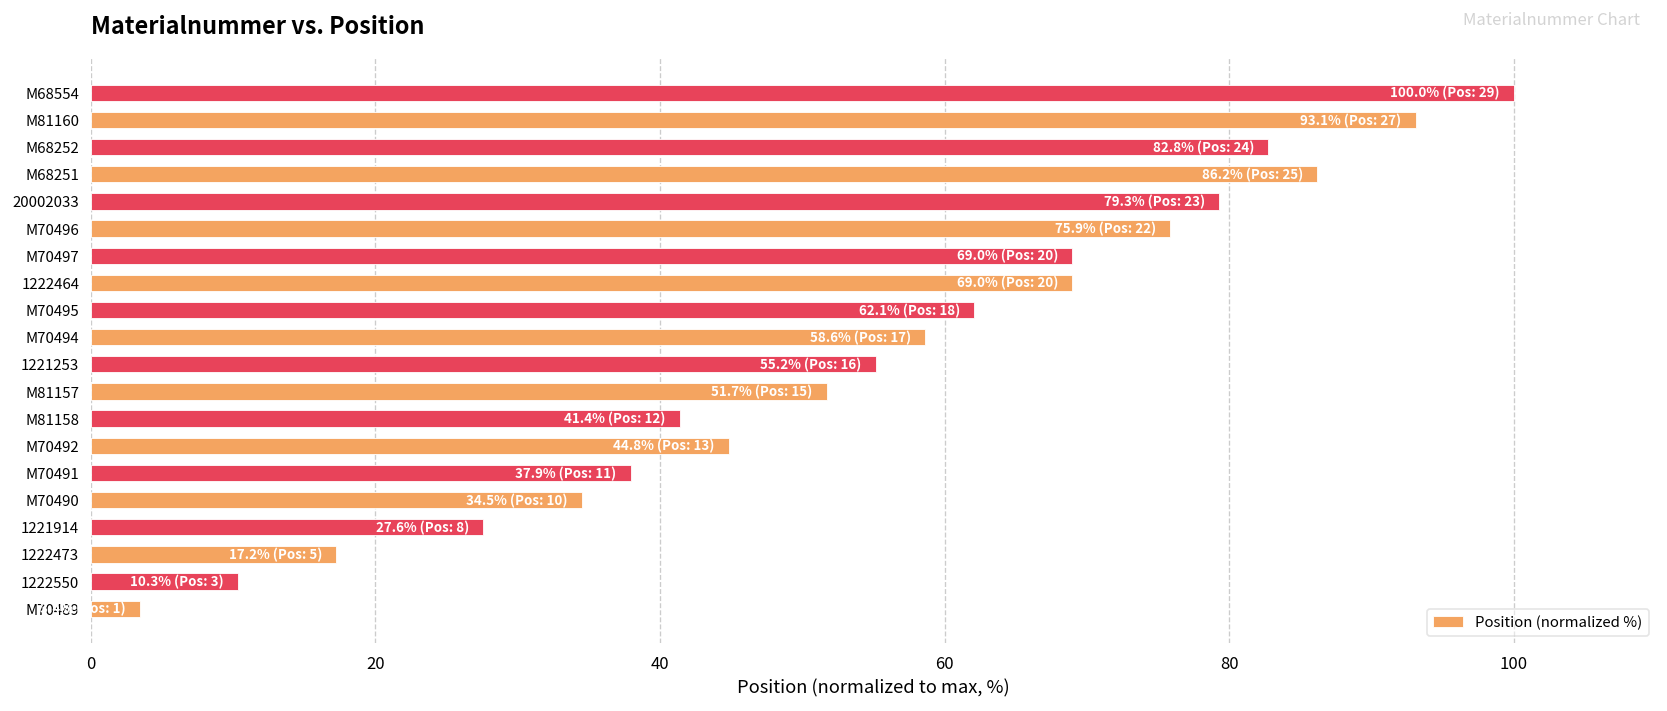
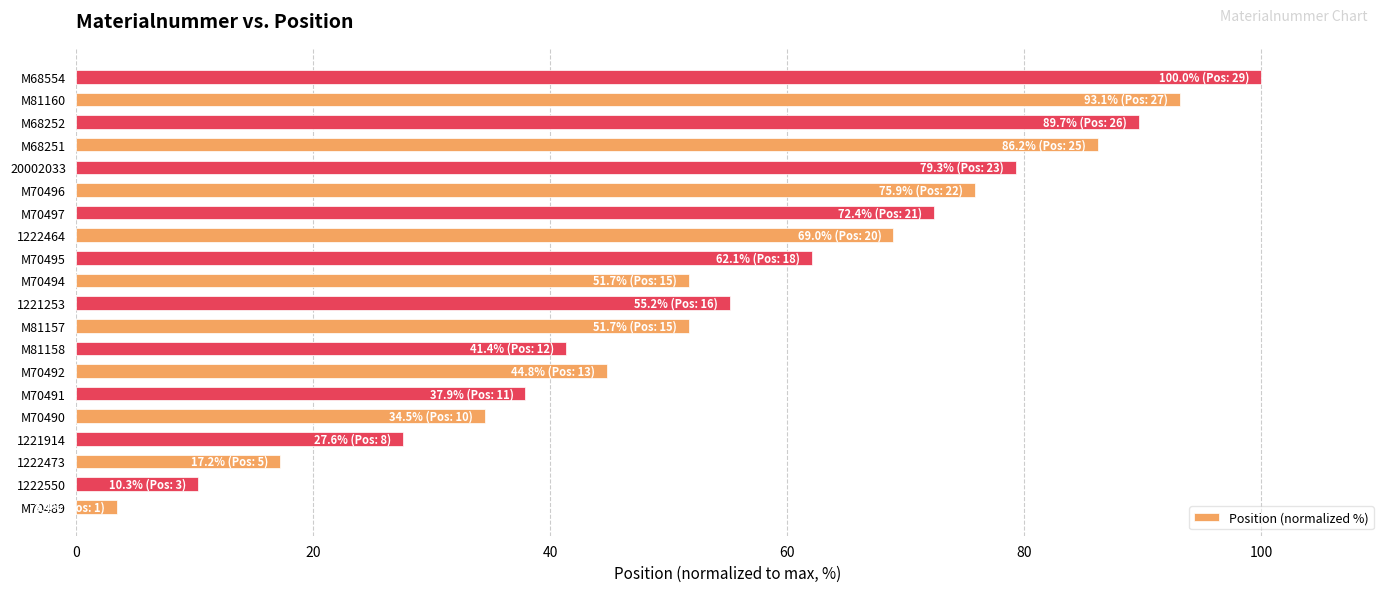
M68252: 82.8% (Pos: 24) -> 89.7% (Pos: 26)
M70497: 69.0% (Pos: 20) -> 72.4% (Pos: 21)
M70494: 58.6% (Pos: 17) -> 51.7% (Pos: 15)
